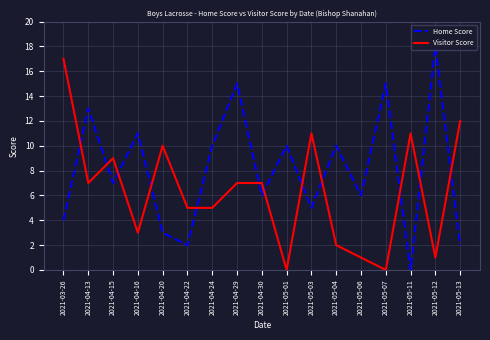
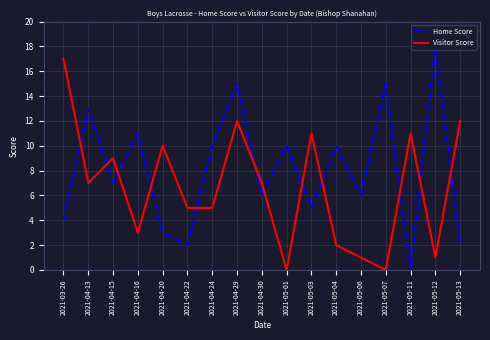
Visitor Score, 2021-04-29: 7 -> 12
